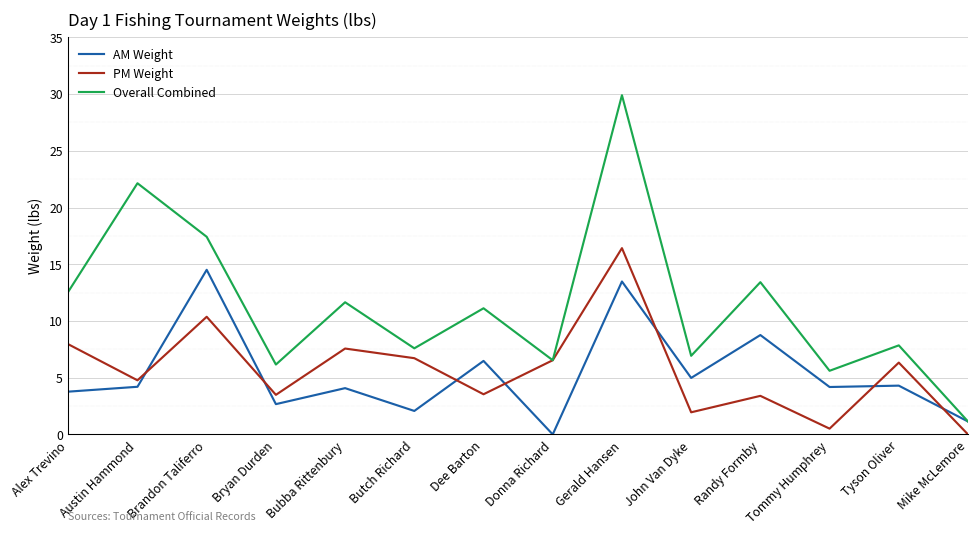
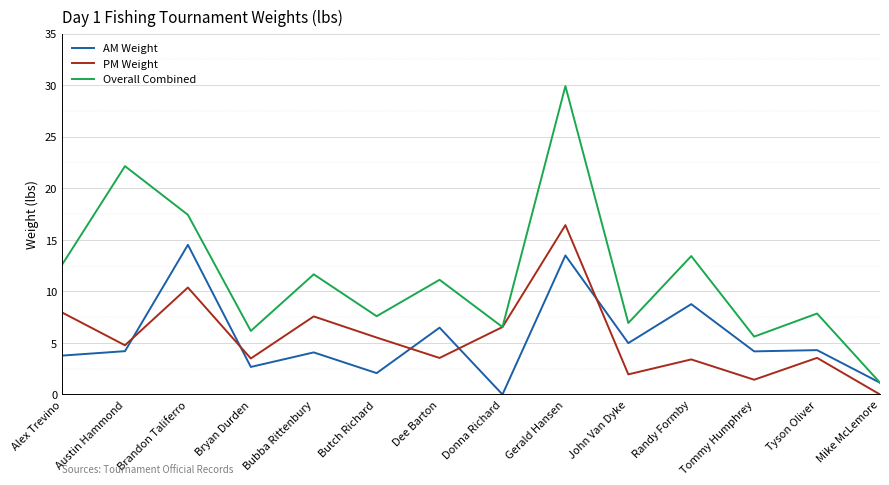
PM Weight, Butch Richard: 6.7 -> 5.5
PM Weight, Tommy Humphrey: 0.5 -> 1.4
PM Weight, Tyson Oliver: 6.3 -> 3.6
